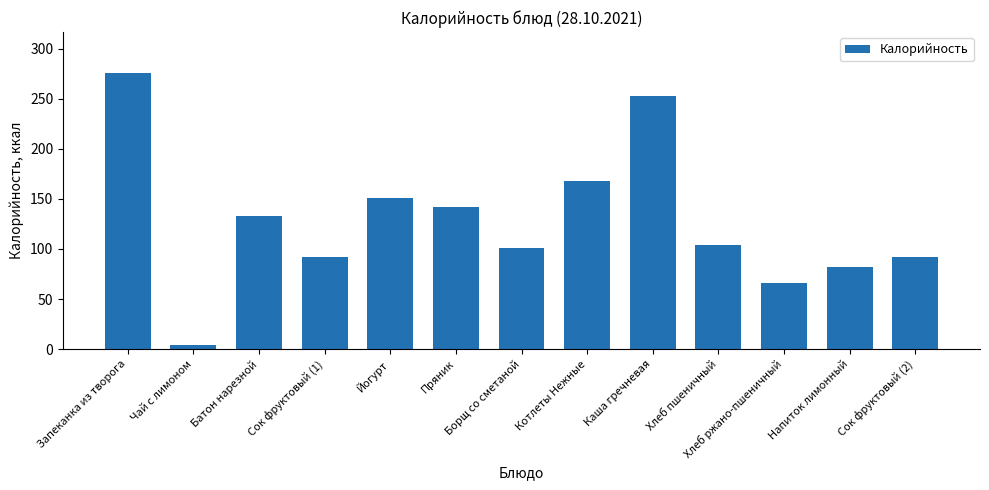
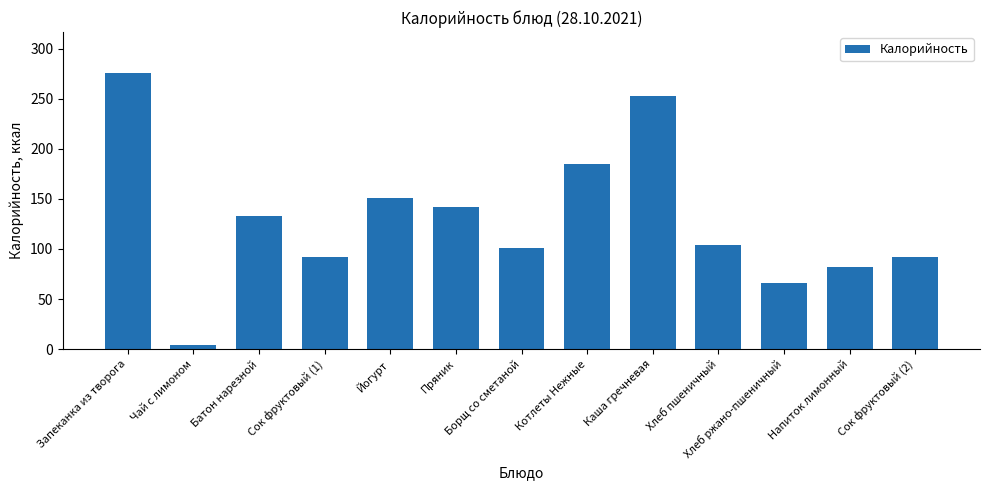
Котлеты Нежные: 168 -> 185
